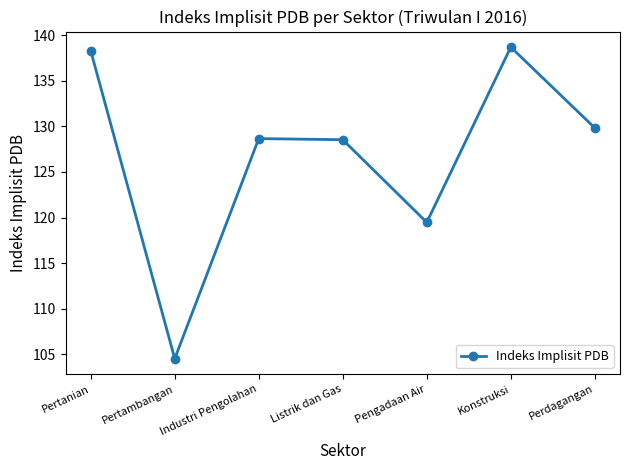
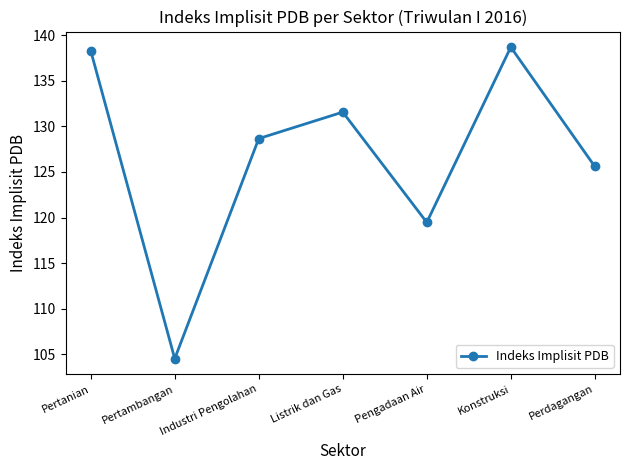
Listrik dan Gas: 129 -> 132
Perdagangan: 130 -> 126
